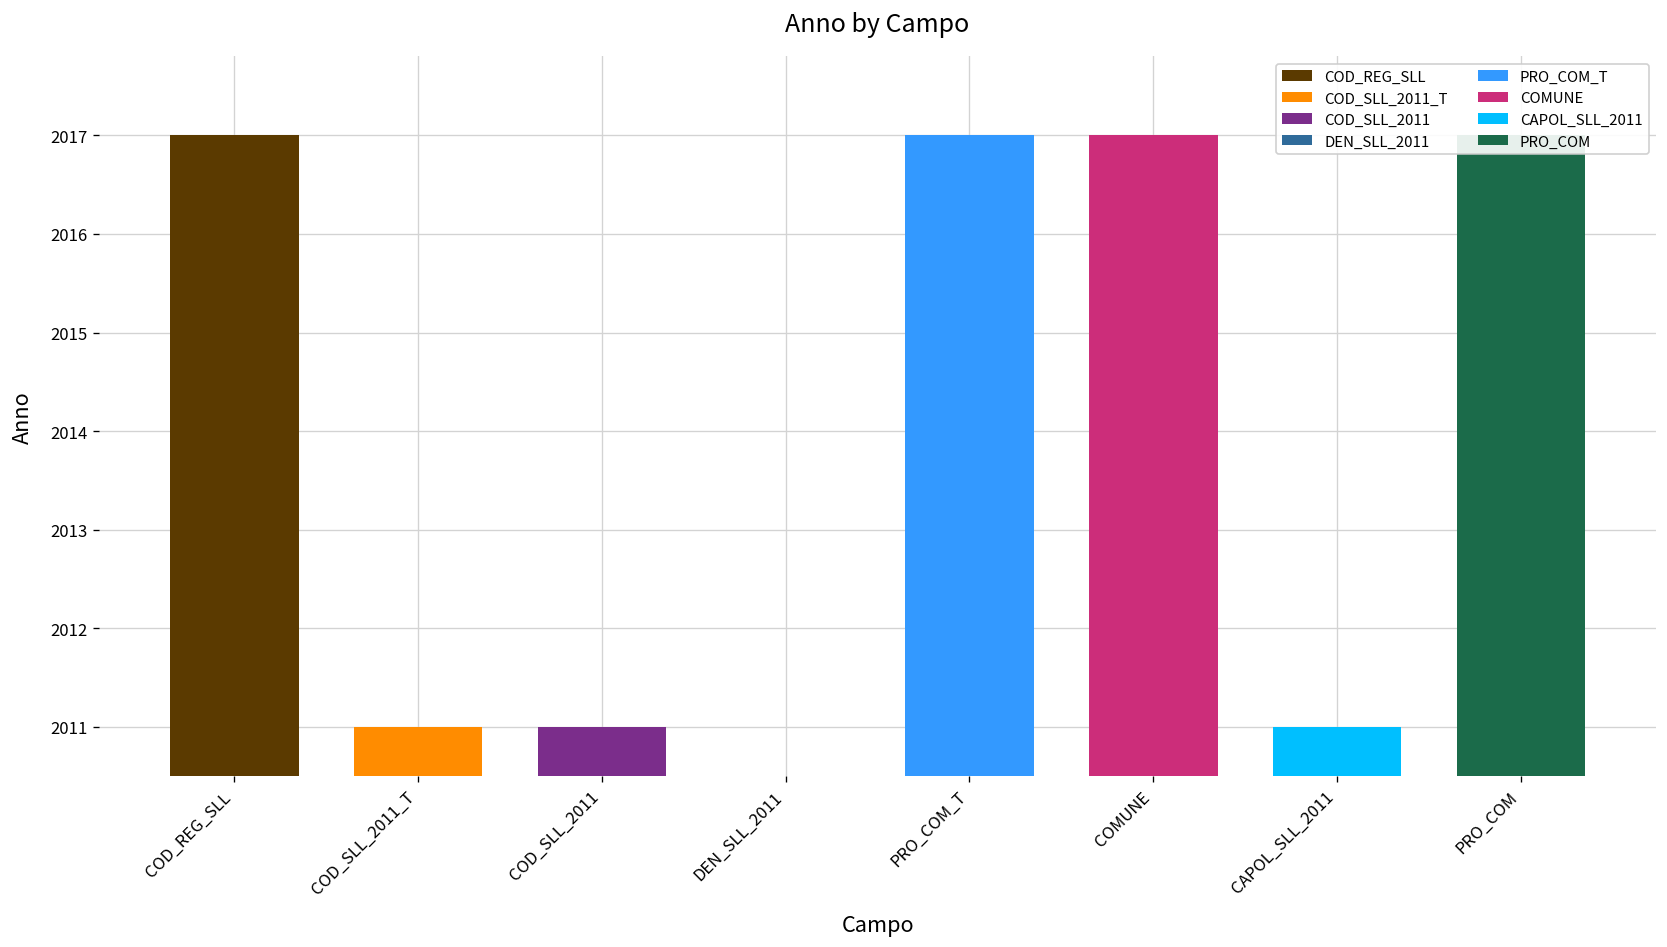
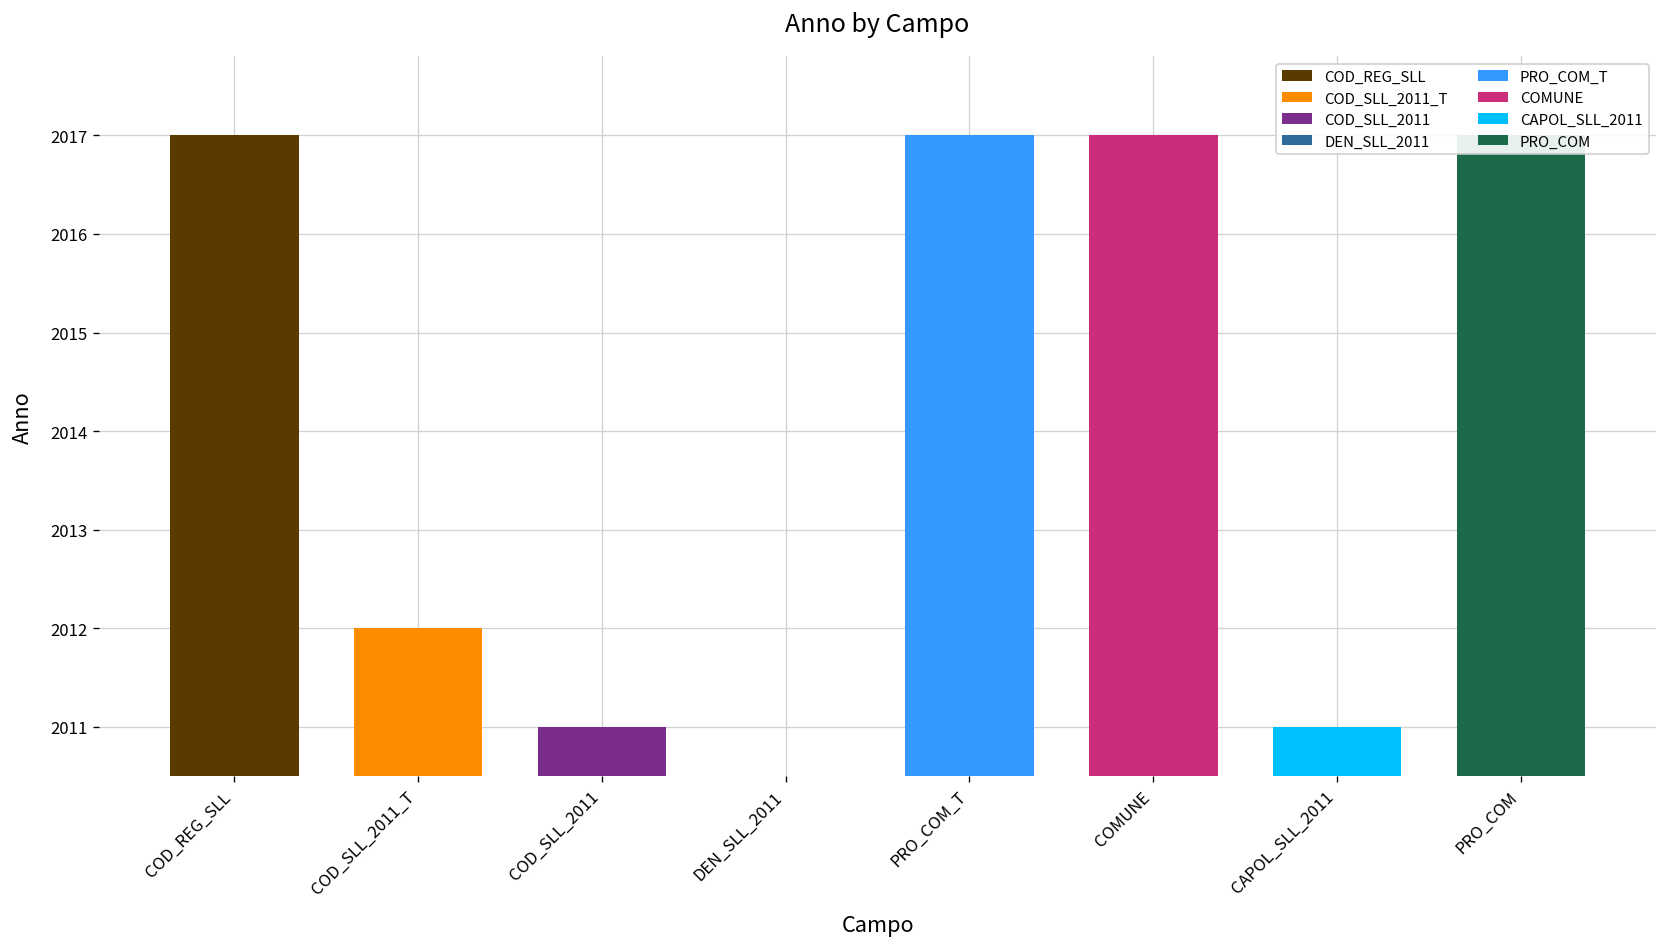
COD_SLL_2011_T: 2011 -> 2012
